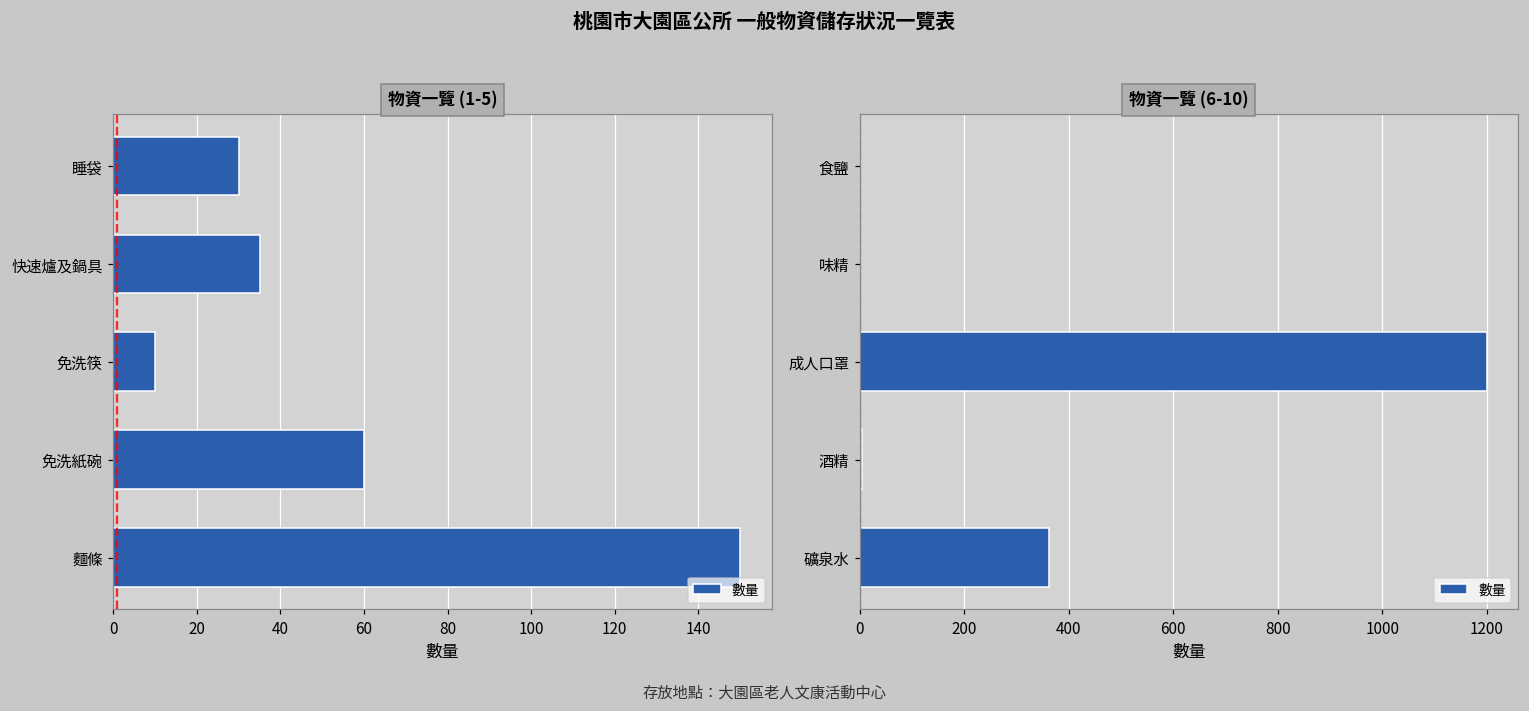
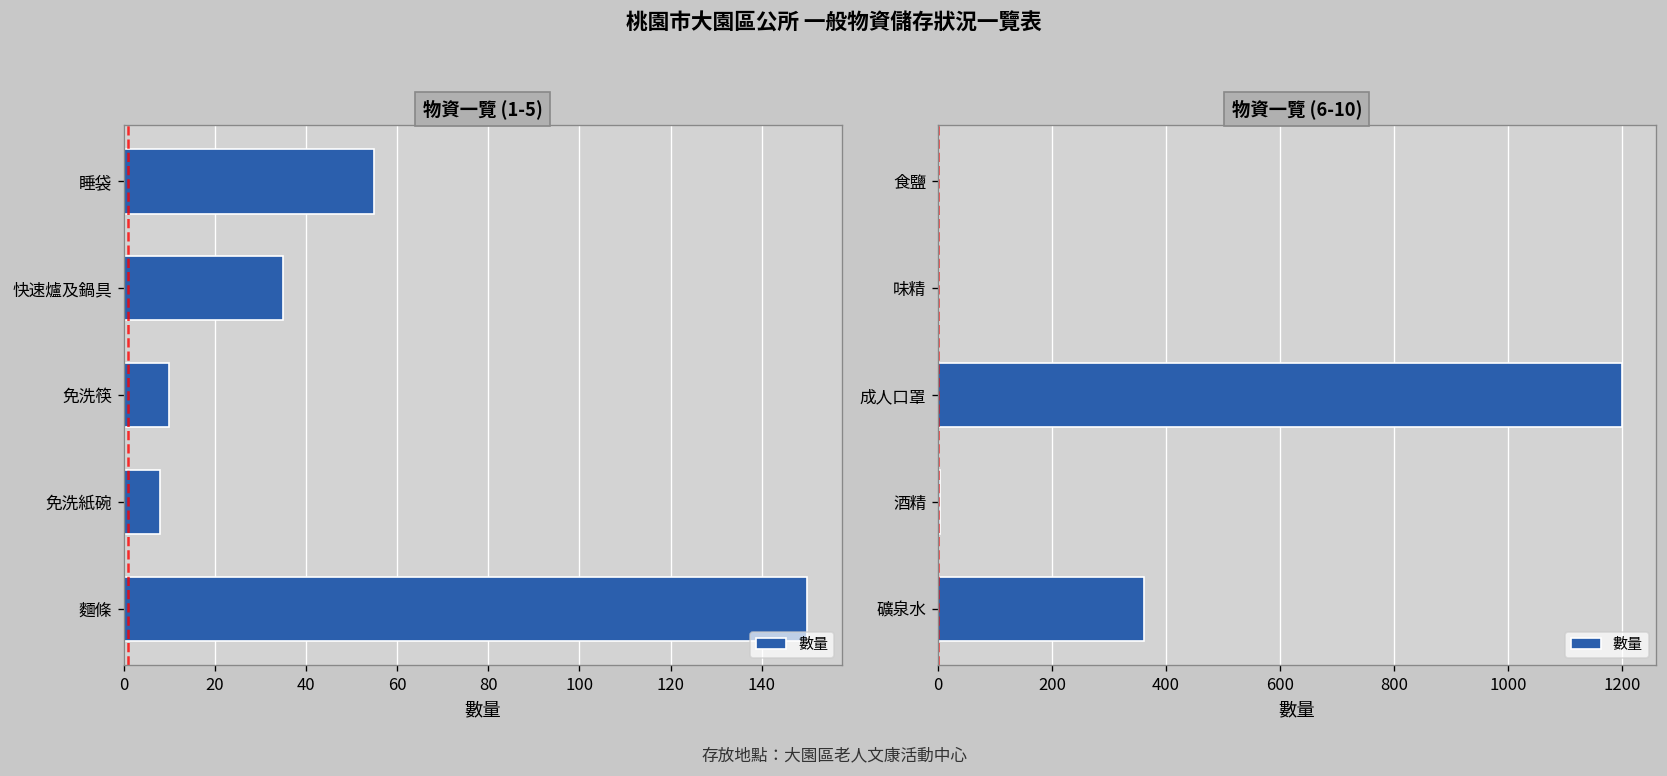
物資一覽 (1-5), 睡袋: 30 -> 55
物資一覽 (1-5), 免洗紙碗: 60 -> 8
